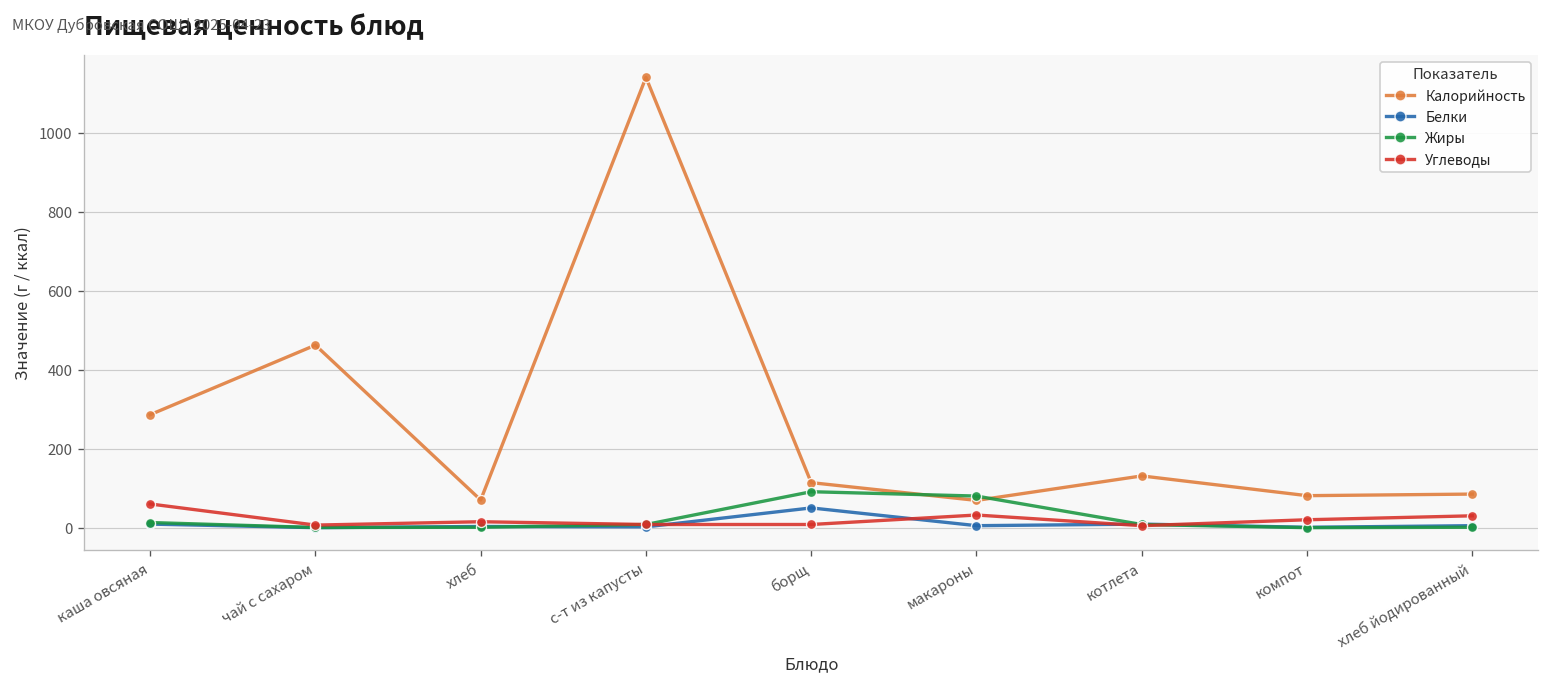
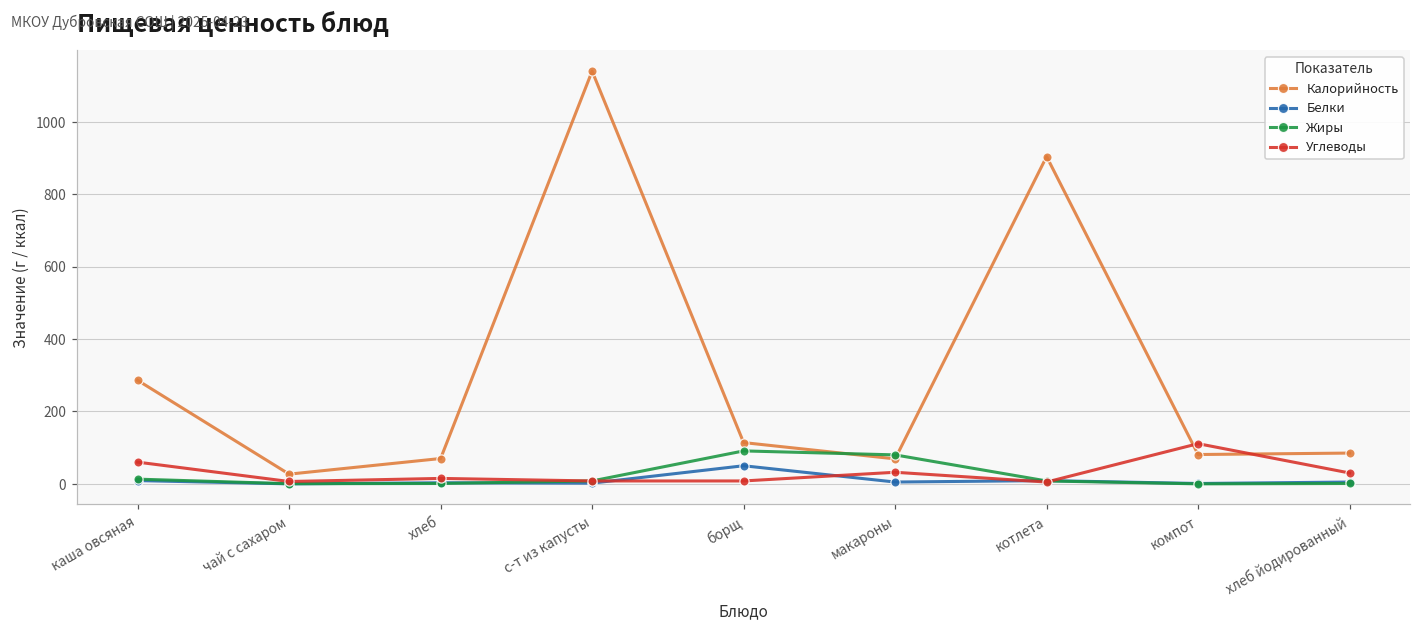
Калорийность, чай с сахаром: 460 -> 30
Калорийность, котлета: 130 -> 900
Углеводы, компот: 20 -> 110
